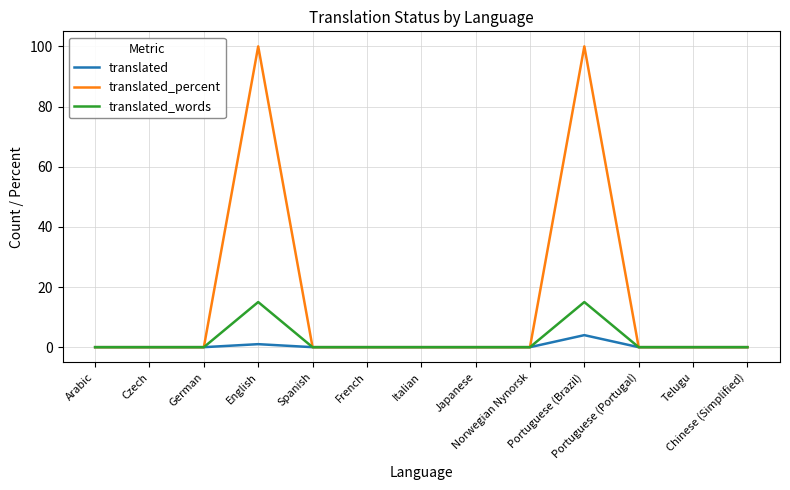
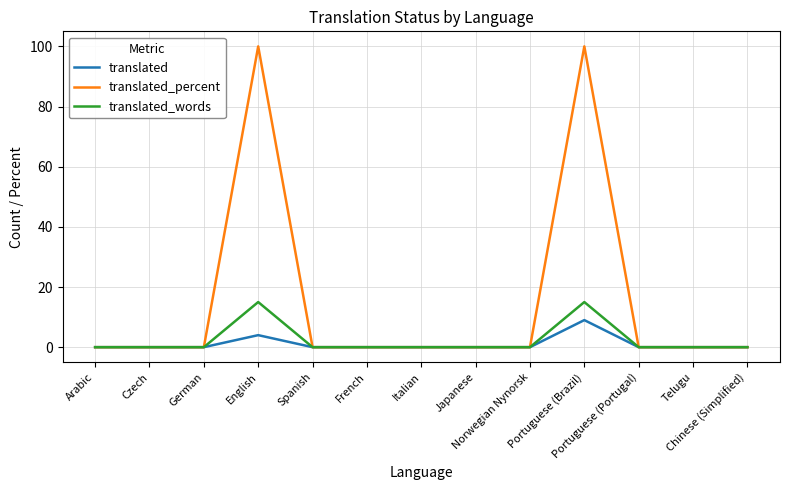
translated, English: 1 -> 4
translated, Portuguese (Brazil): 4 -> 9
